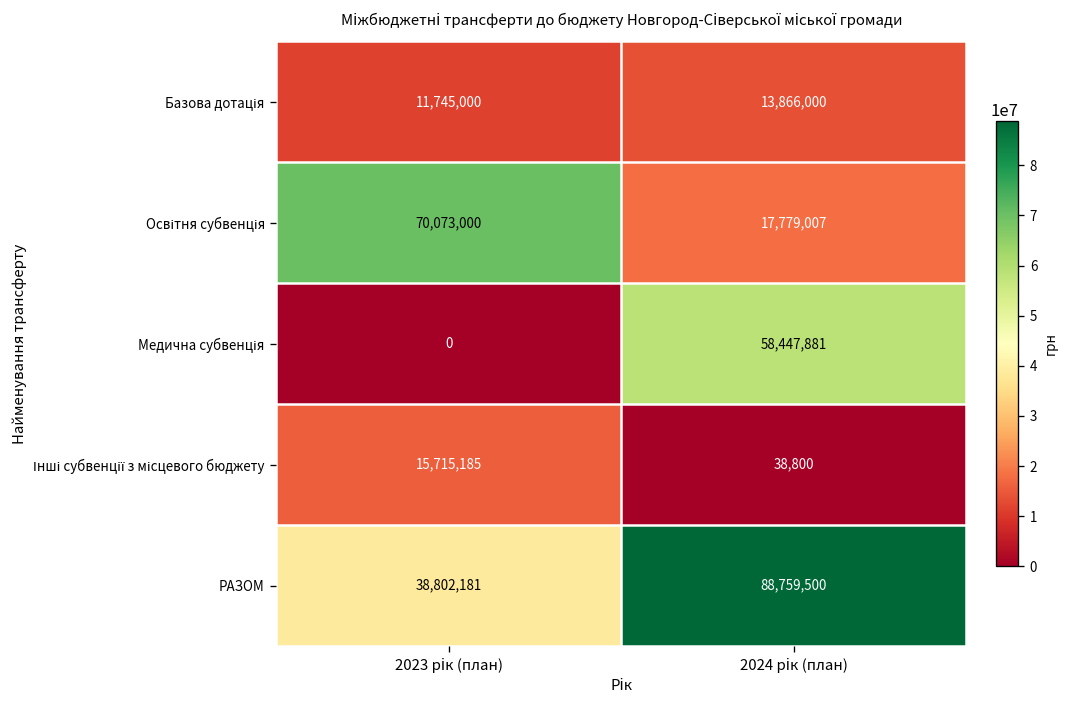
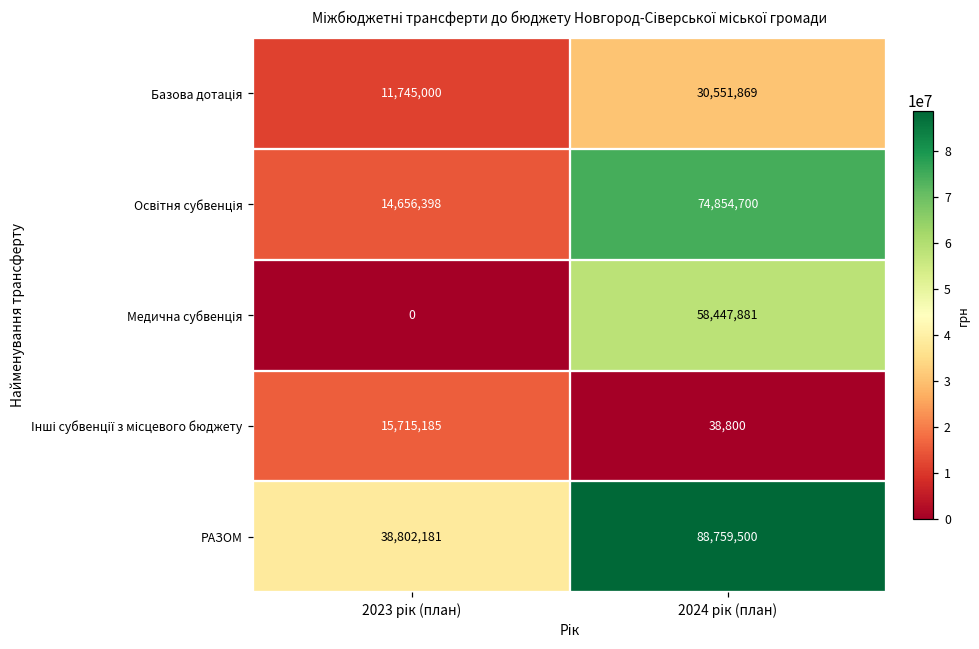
Базова дотація, 2024 рік (план): 13,866,000 -> 30,551,869
Освітня субвенція, 2023 рік (план): 70,073,000 -> 14,656,398
Освітня субвенція, 2024 рік (план): 17,779,007 -> 74,854,700
